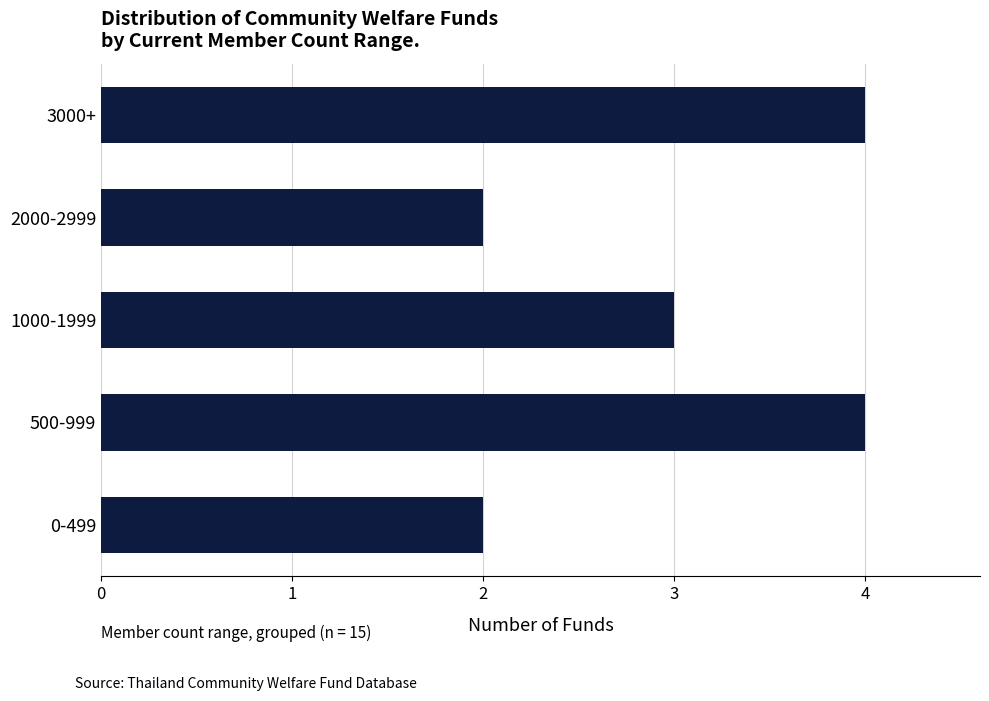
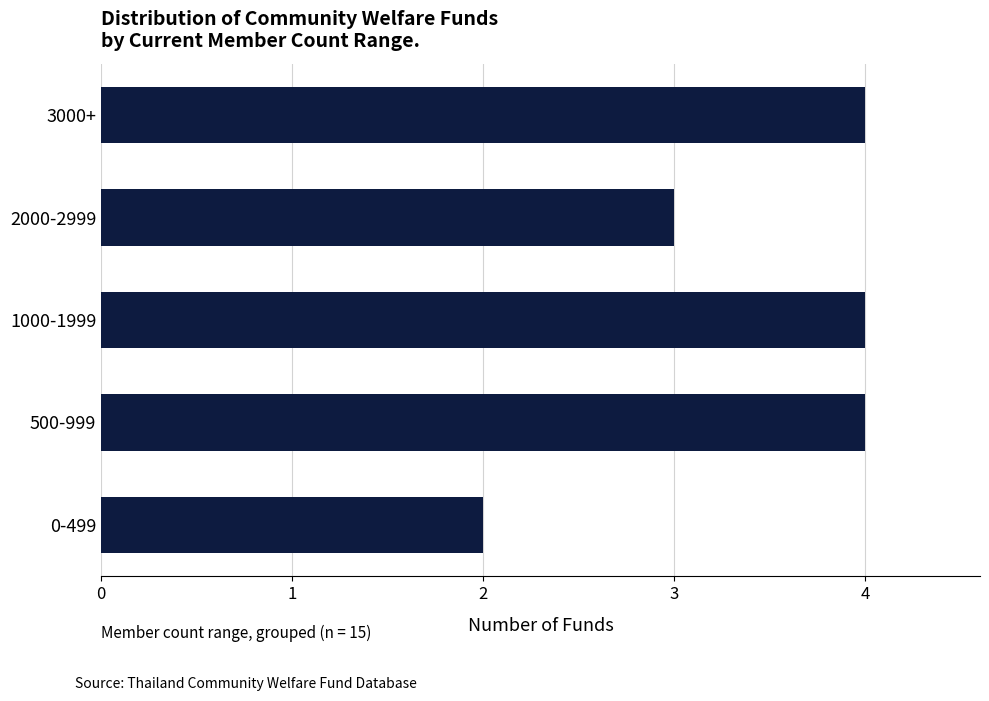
2000-2999: 2 -> 3
1000-1999: 3 -> 4
